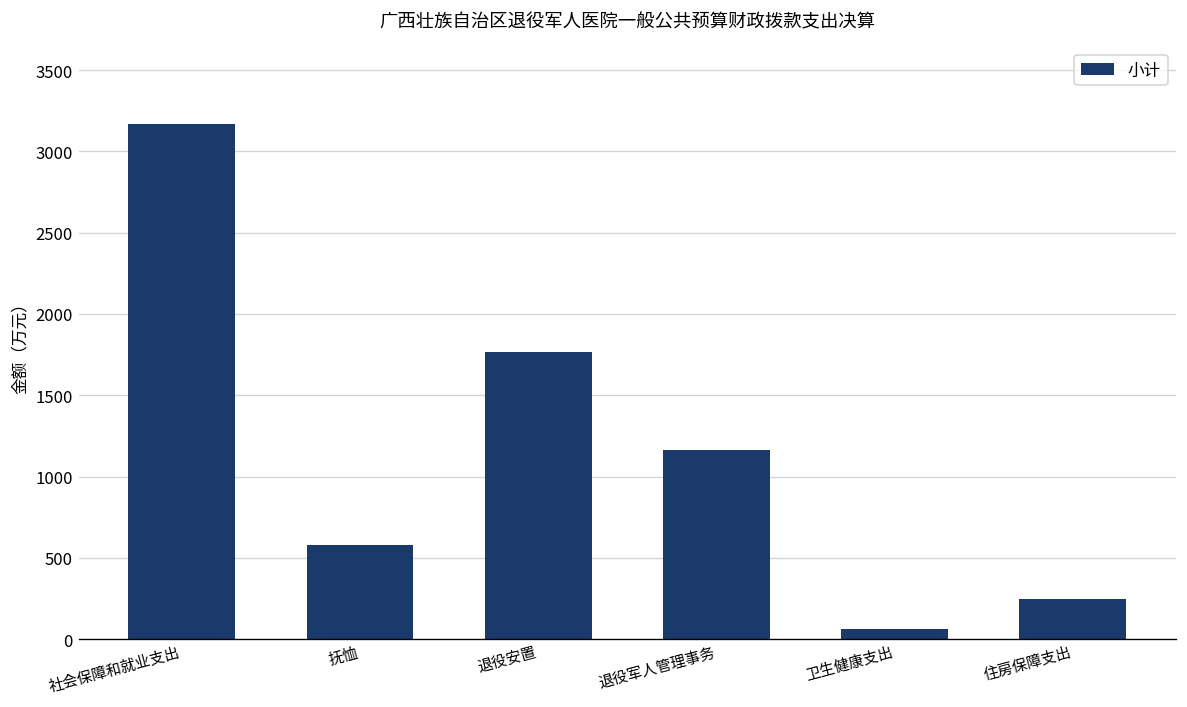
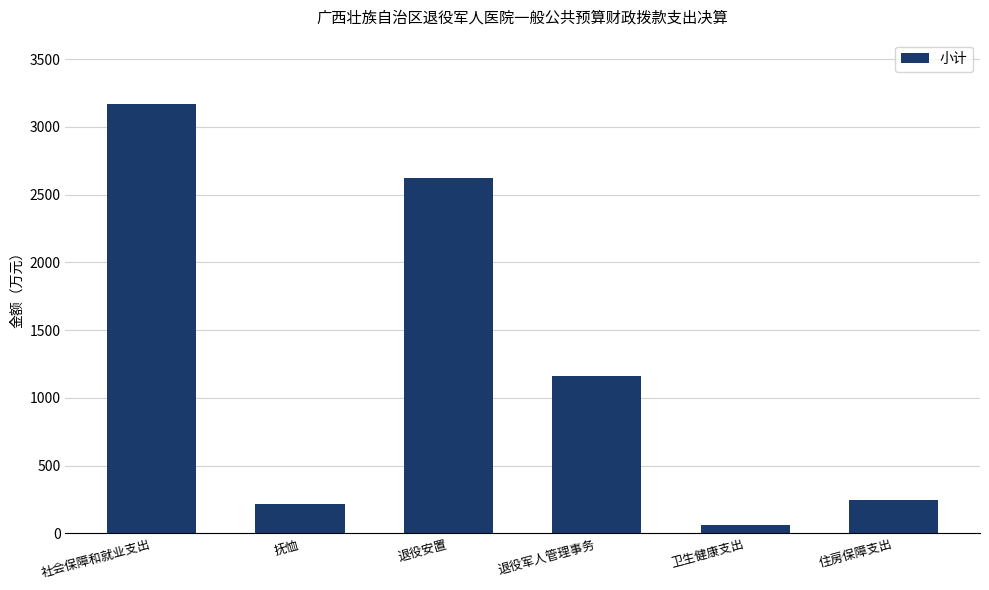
抚恤: 580 -> 210
退役安置: 1770 -> 2620
